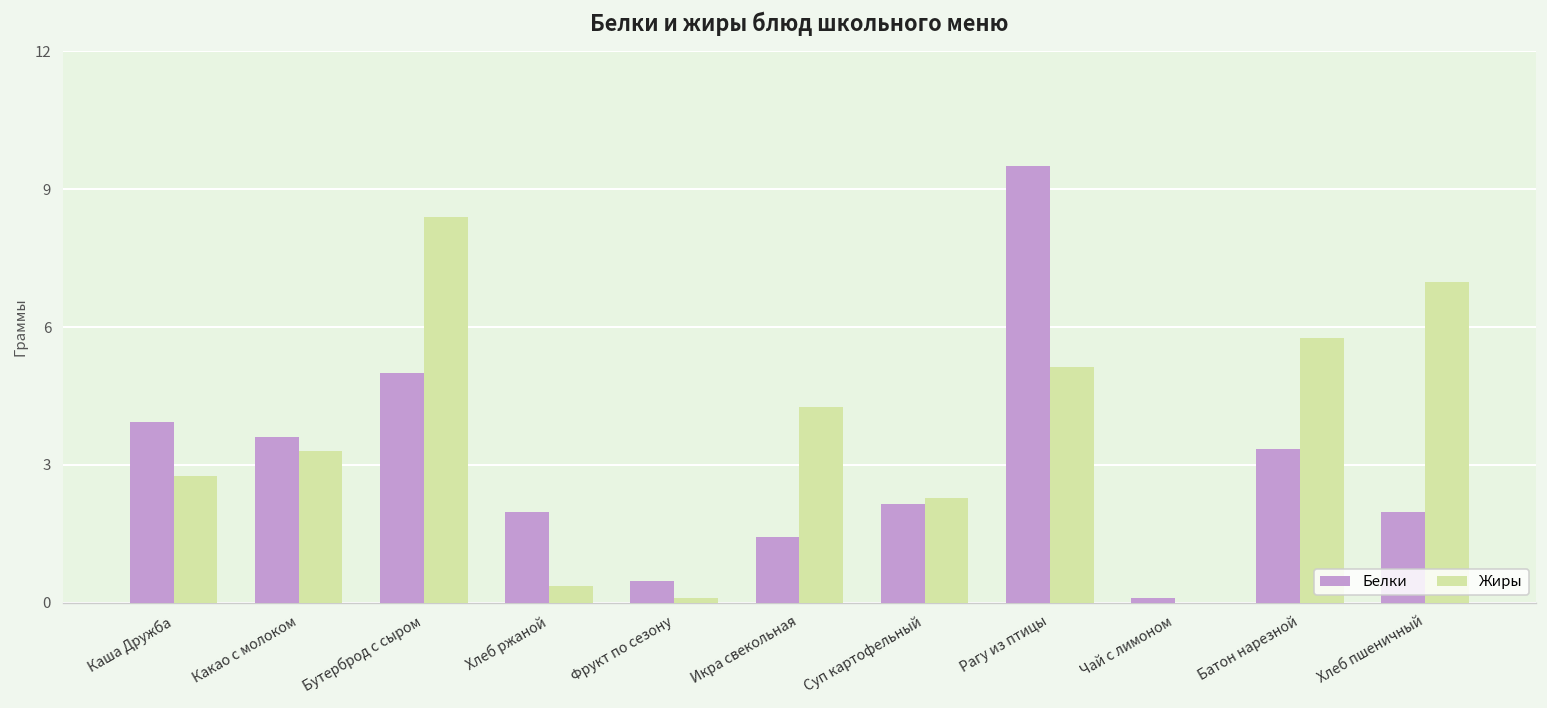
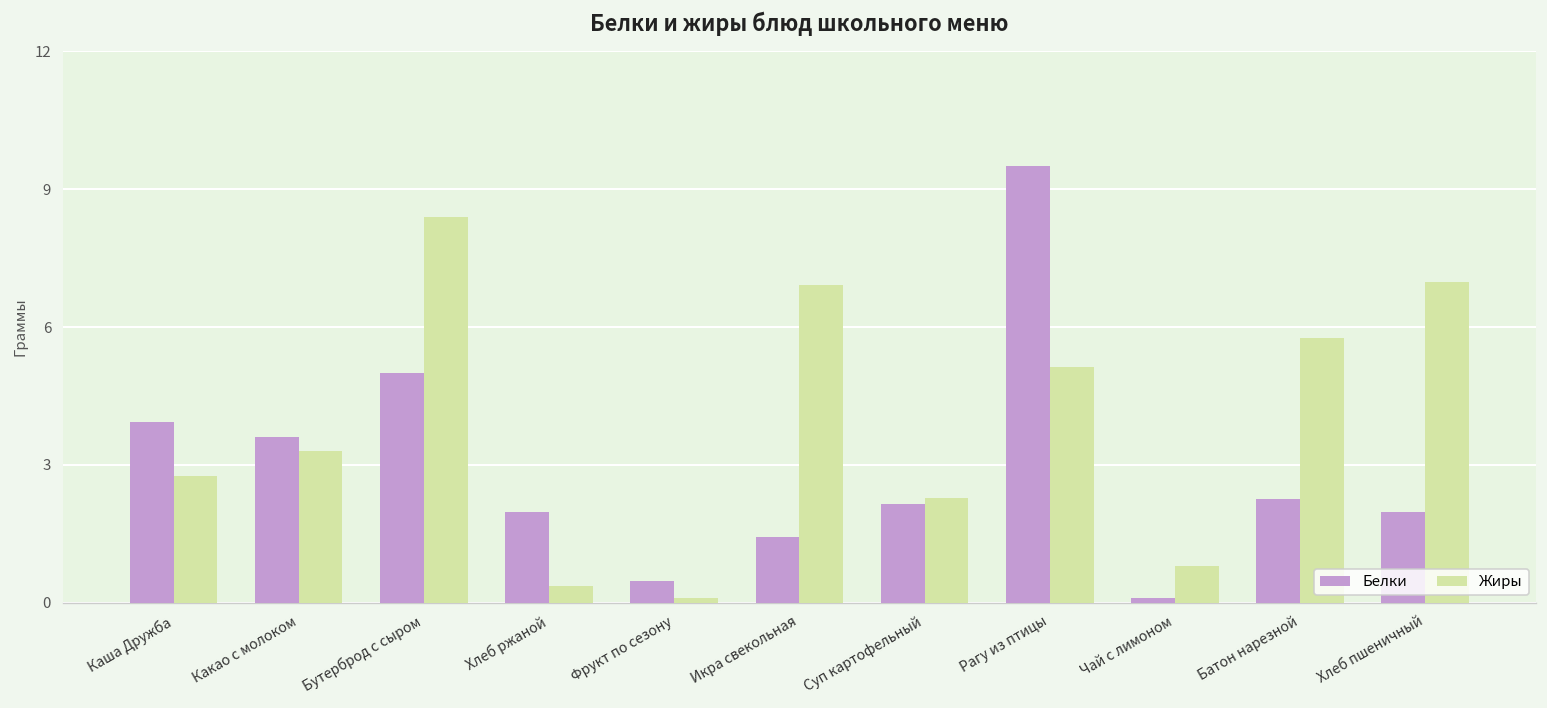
Жиры, Икра свекольная: 4.3 -> 6.9
Жиры, Чай с лимоном: 0.0 -> 0.8
Белки, Батон нарезной: 3.3 -> 2.3
